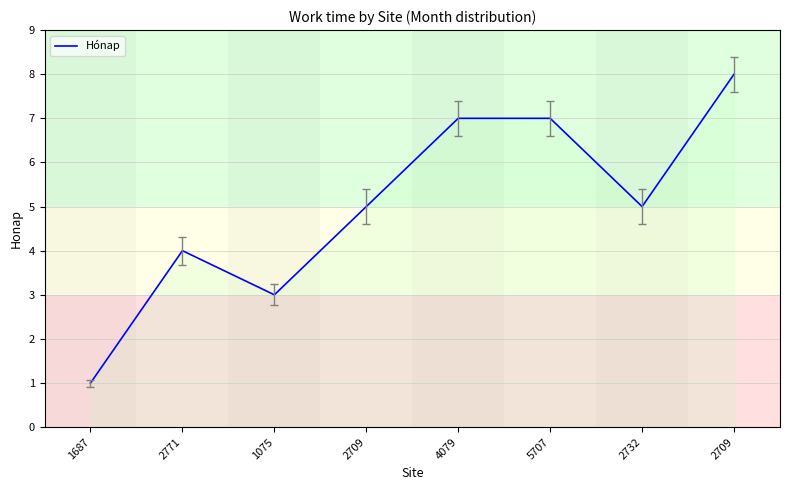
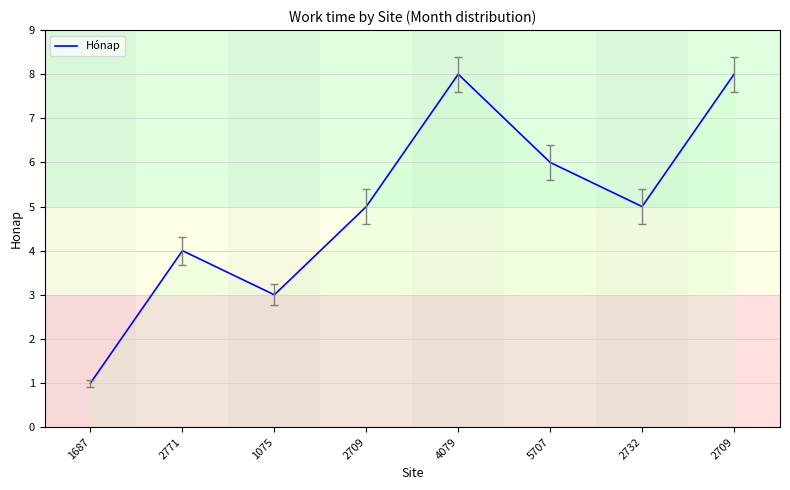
Hónap, 4079: 7 -> 8
Hónap, 5707: 7 -> 6
